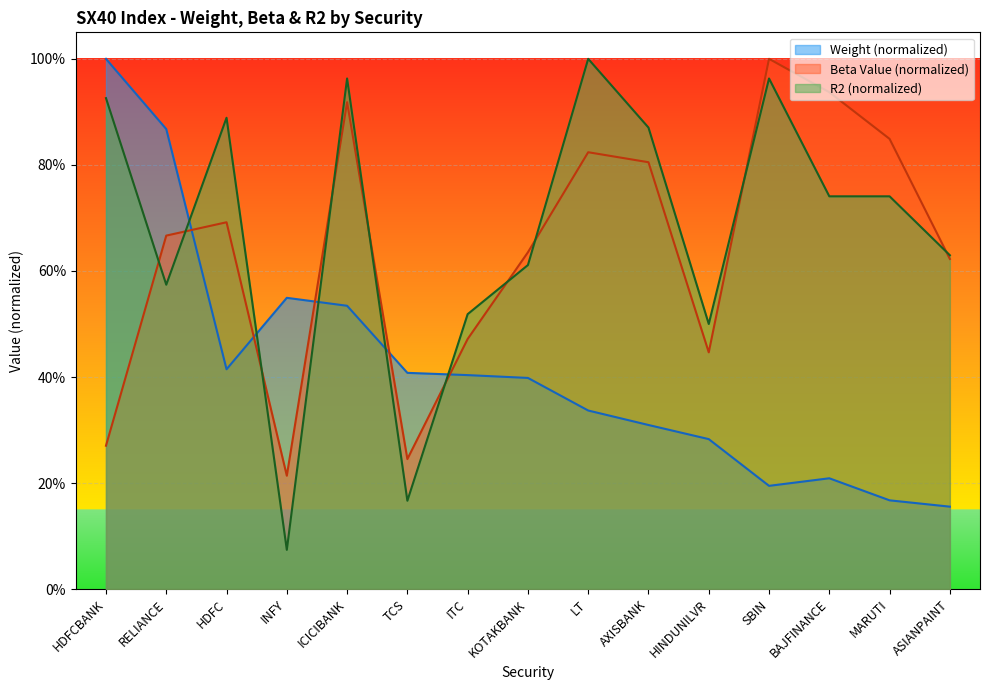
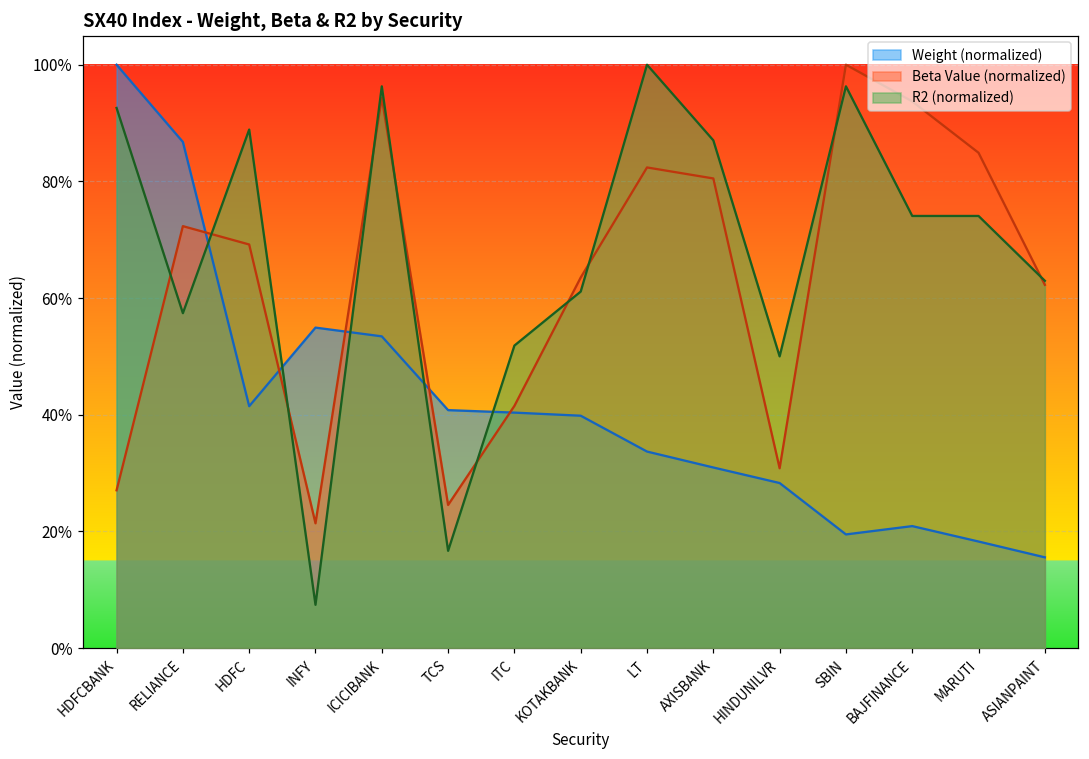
Beta Value (normalized), RELIANCE: 67% -> 72%
Beta Value (normalized), ICICIBANK: 92% -> 94%
Beta Value (normalized), ITC: 47% -> 42%
Beta Value (normalized), HINDUNILVR: 45% -> 31%
Weight (normalized), MARUTI: 17% -> 18%
